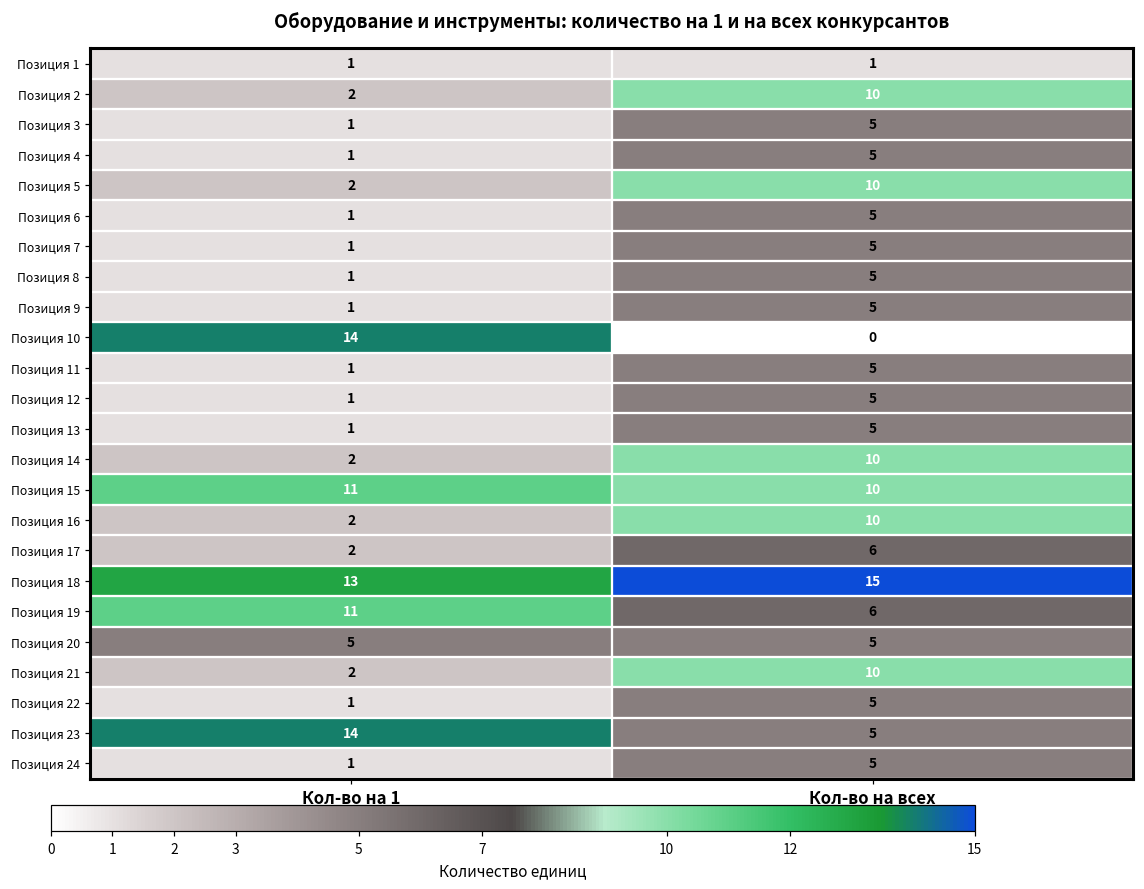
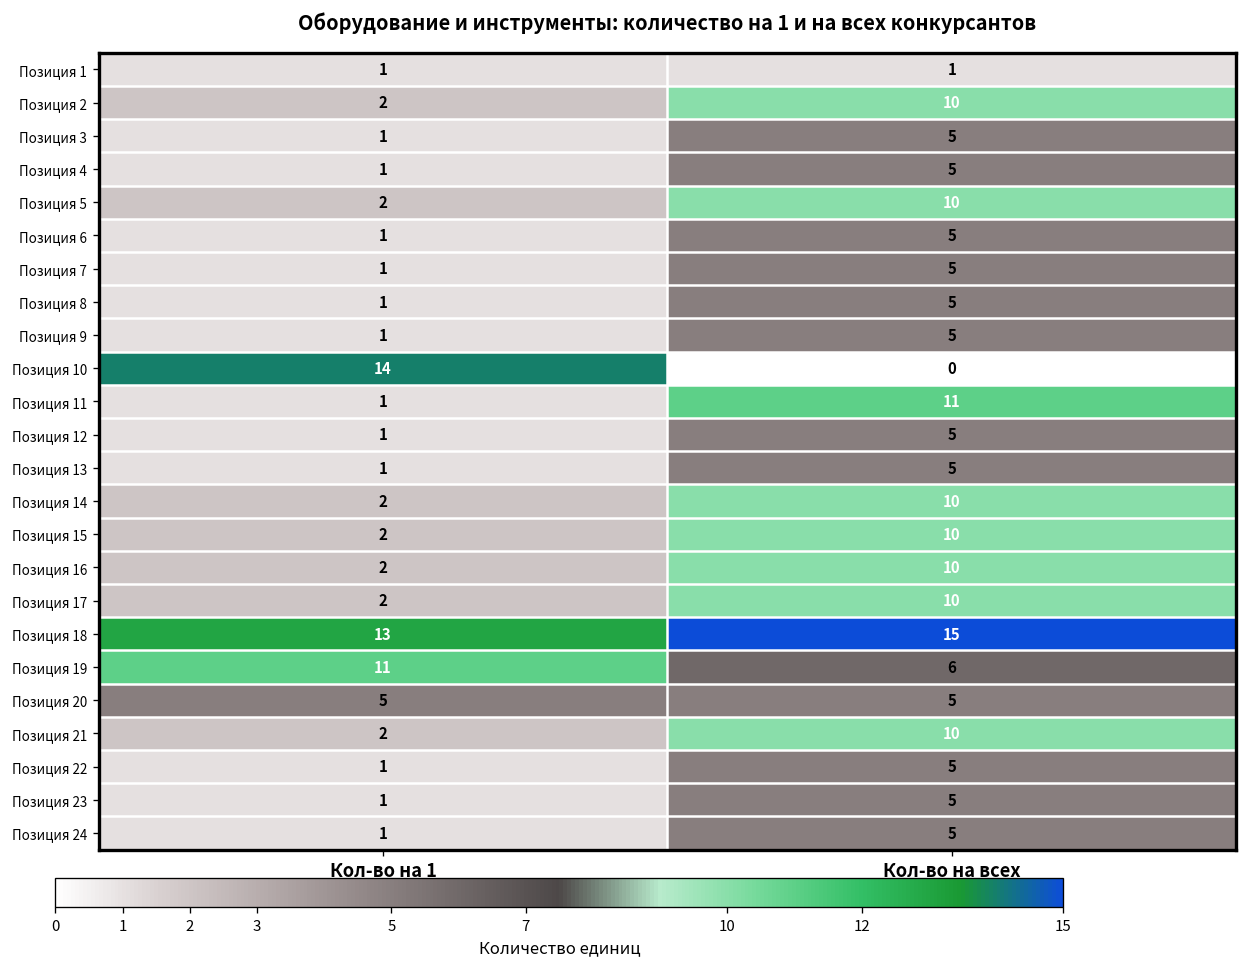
Позиция 11, Кол-во на всех: 5 -> 11
Позиция 15, Кол-во на 1: 11 -> 2
Позиция 17, Кол-во на всех: 6 -> 10
Позиция 23, Кол-во на 1: 14 -> 1
